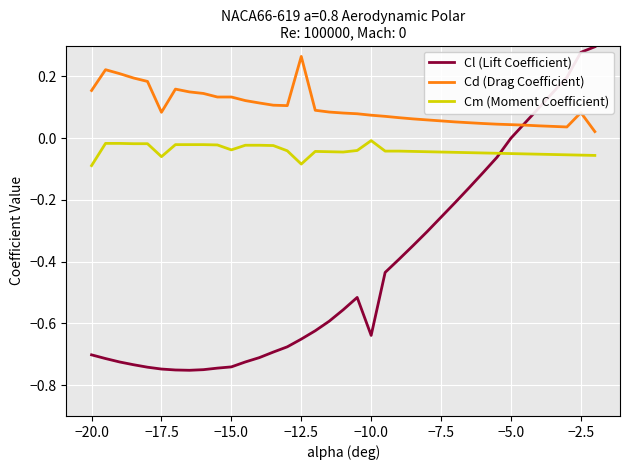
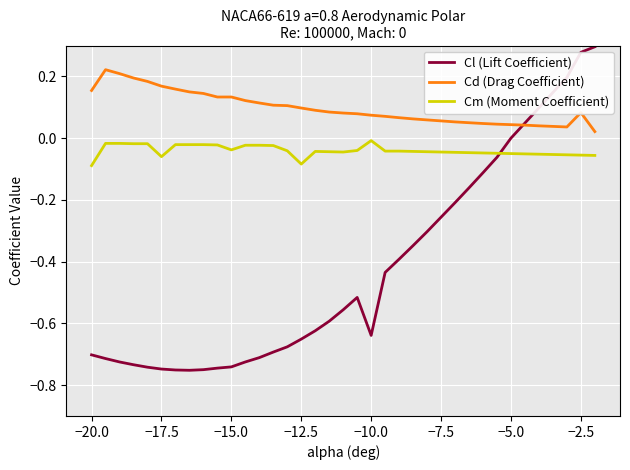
Cd (Drag Coefficient), −17.5: 0.08 -> 0.17
Cd (Drag Coefficient), −12.5: 0.26 -> 0.10
